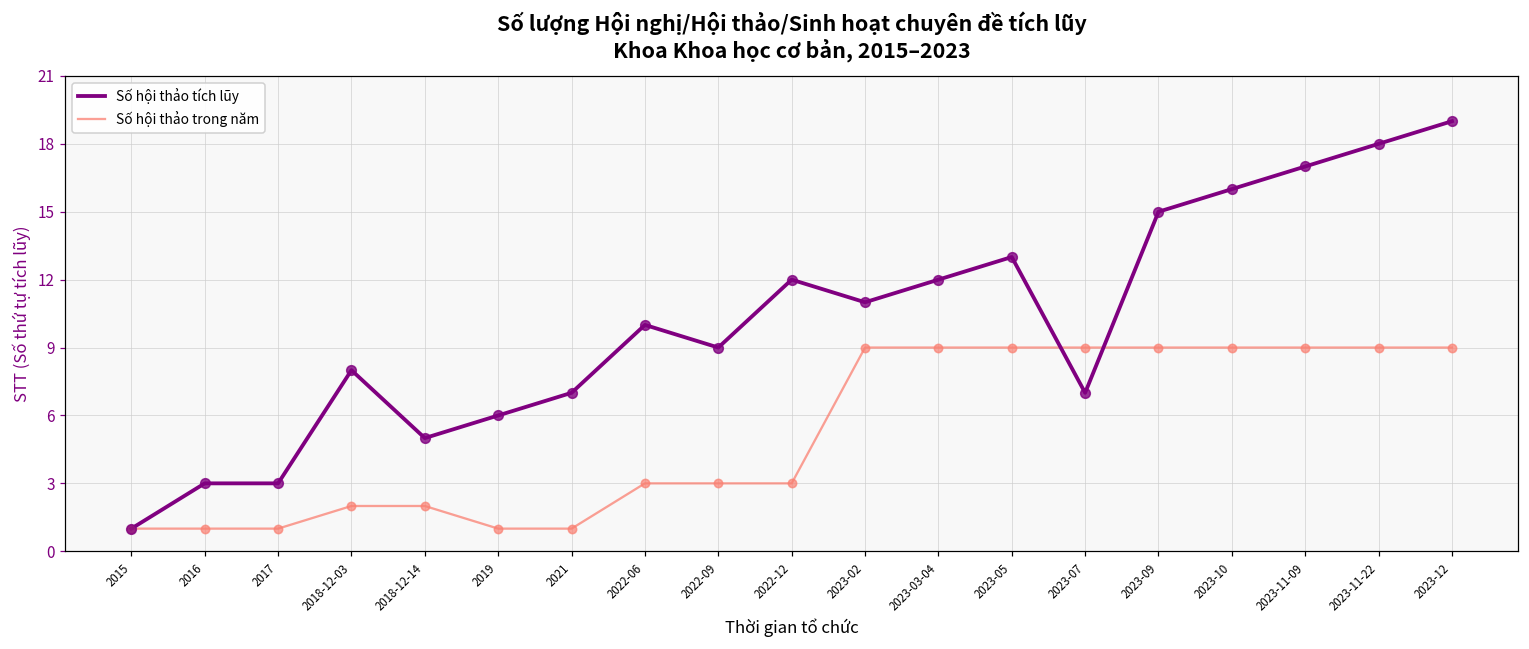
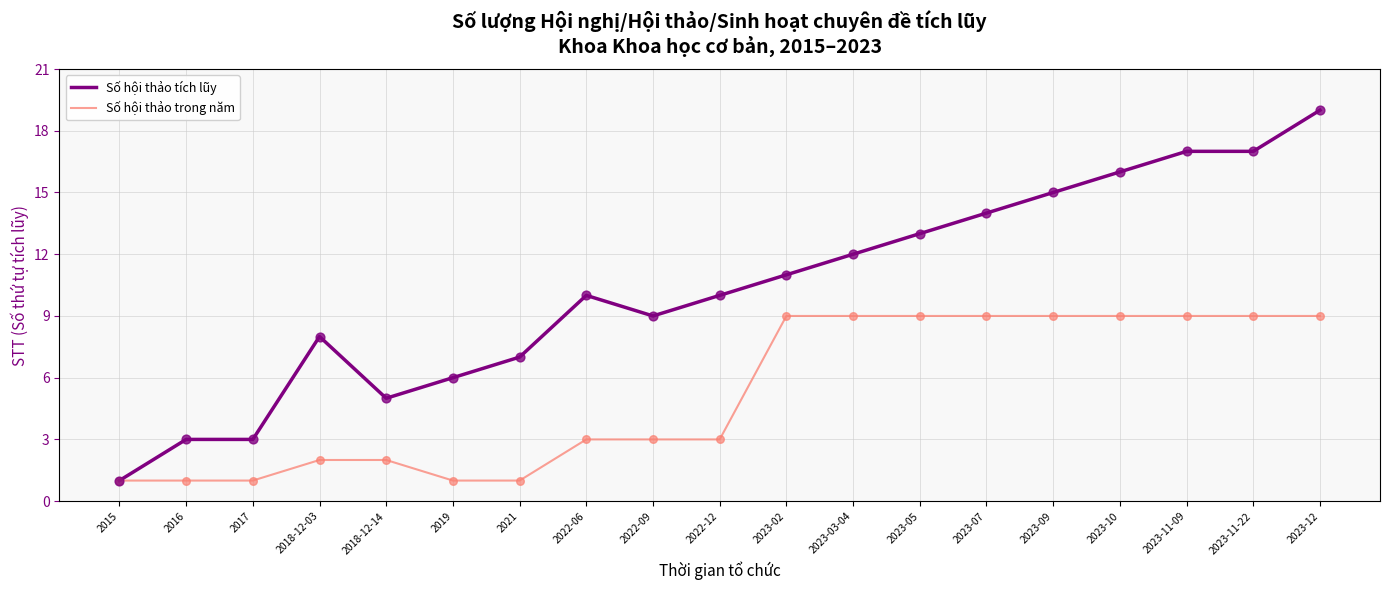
Số hội thảo tích lũy, 2022-12: 12 -> 10
Số hội thảo tích lũy, 2023-07: 7 -> 14
Số hội thảo tích lũy, 2023-11-22: 18 -> 17
